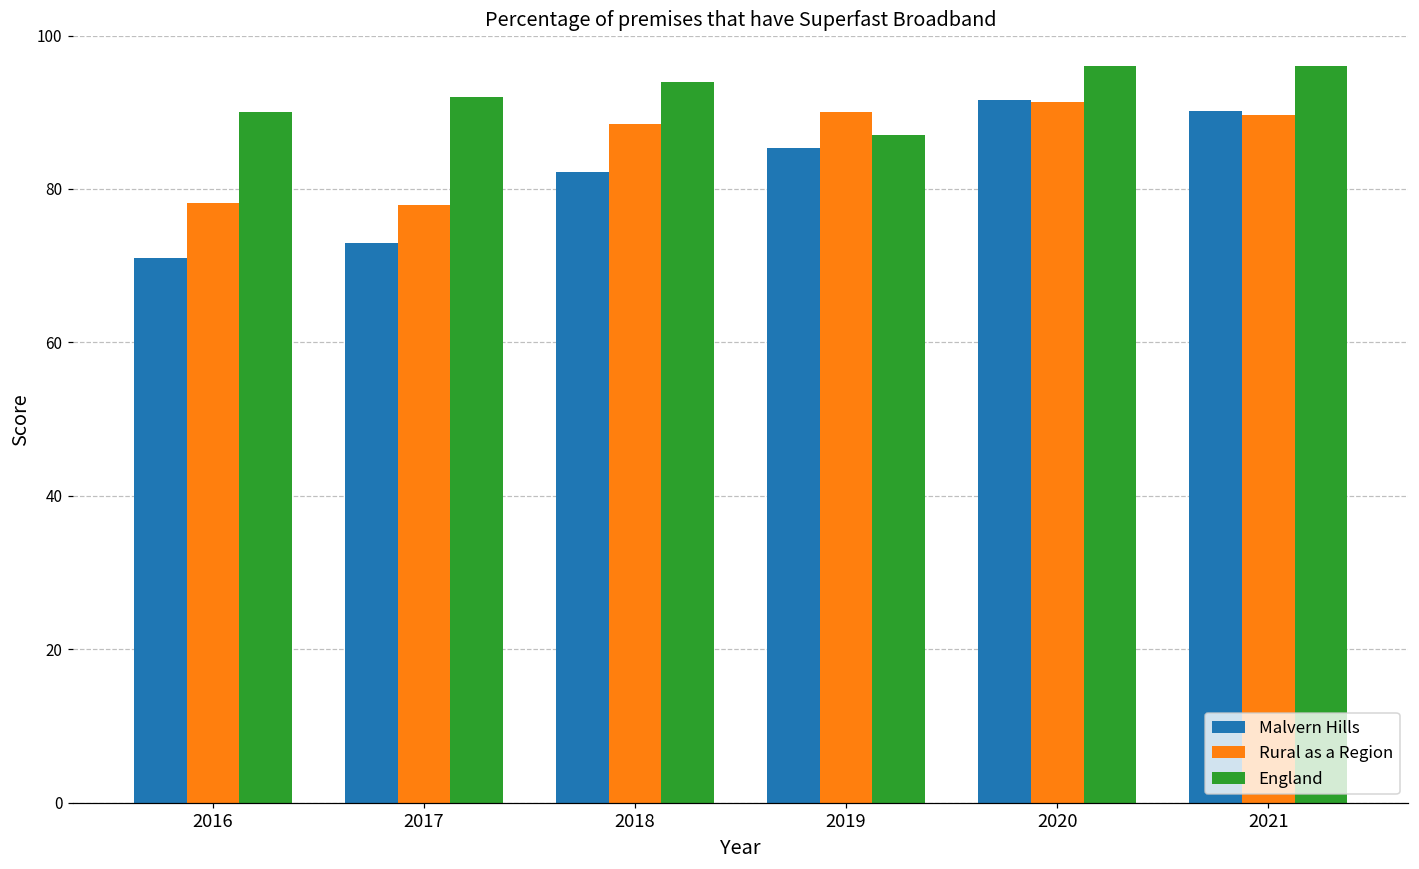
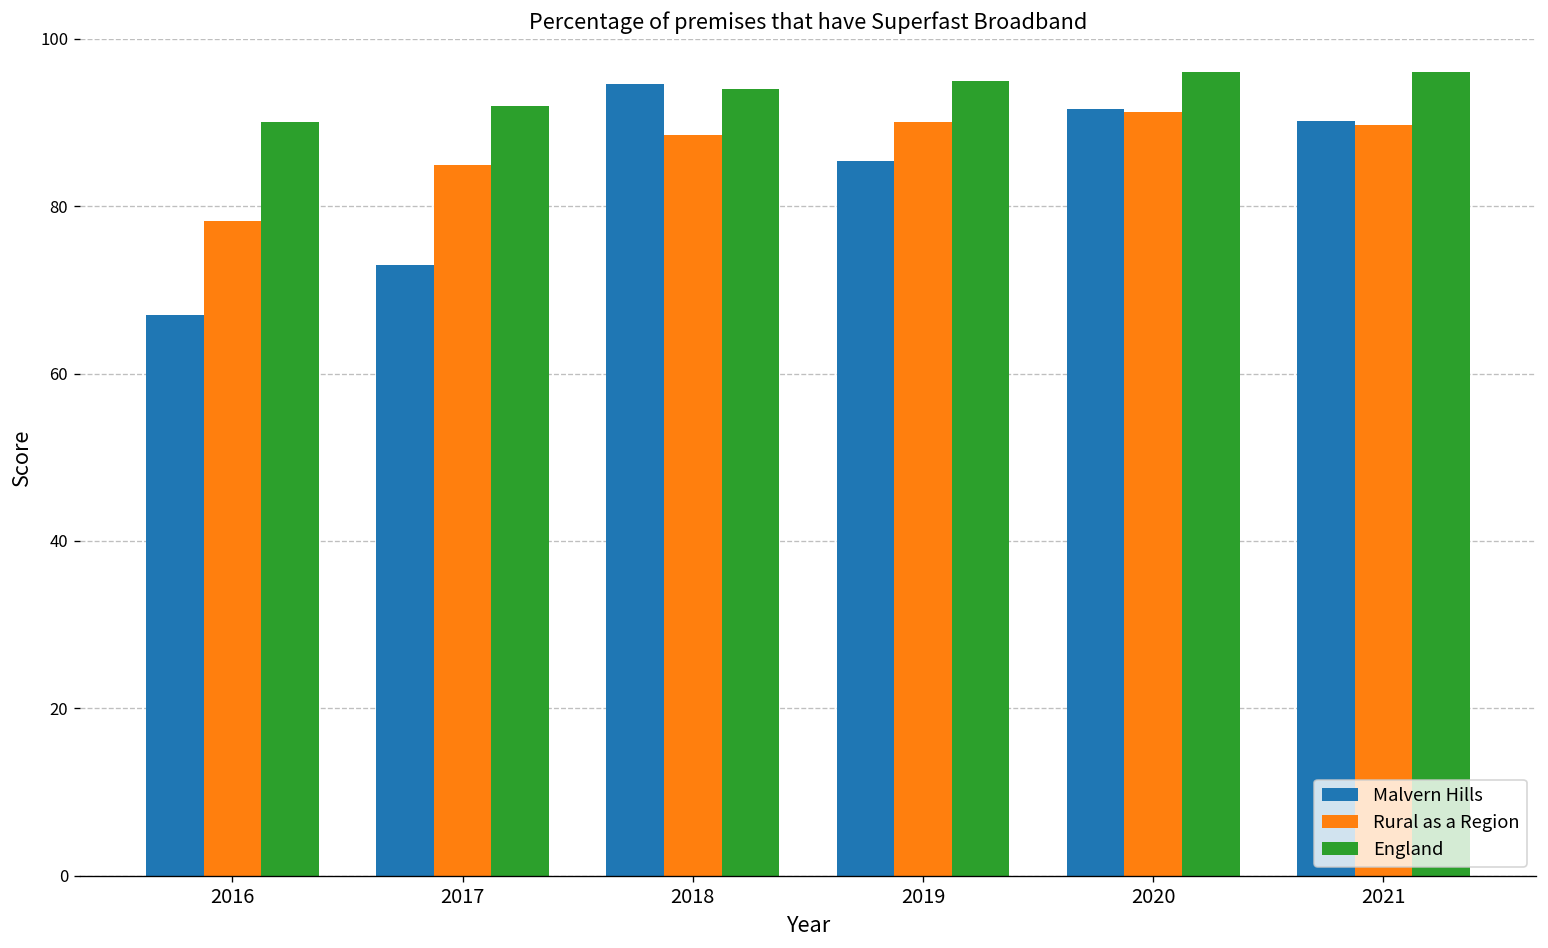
Malvern Hills, 2016: 71 -> 67
Rural as a Region, 2017: 78 -> 85
Malvern Hills, 2018: 82 -> 95
England, 2019: 87 -> 95
